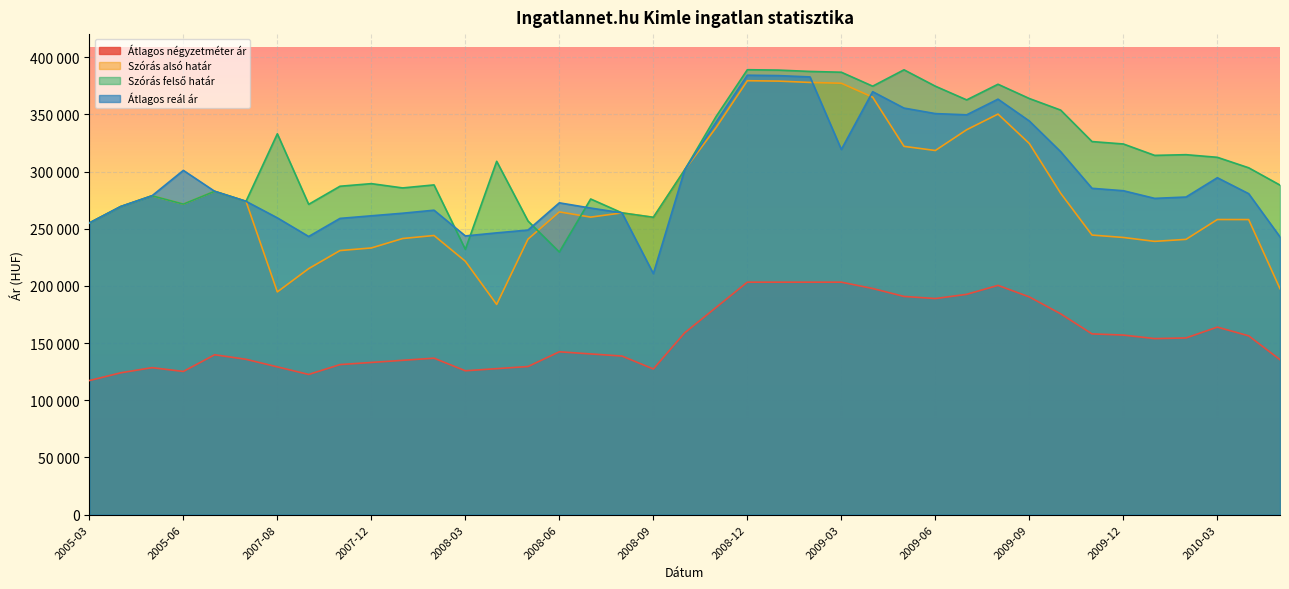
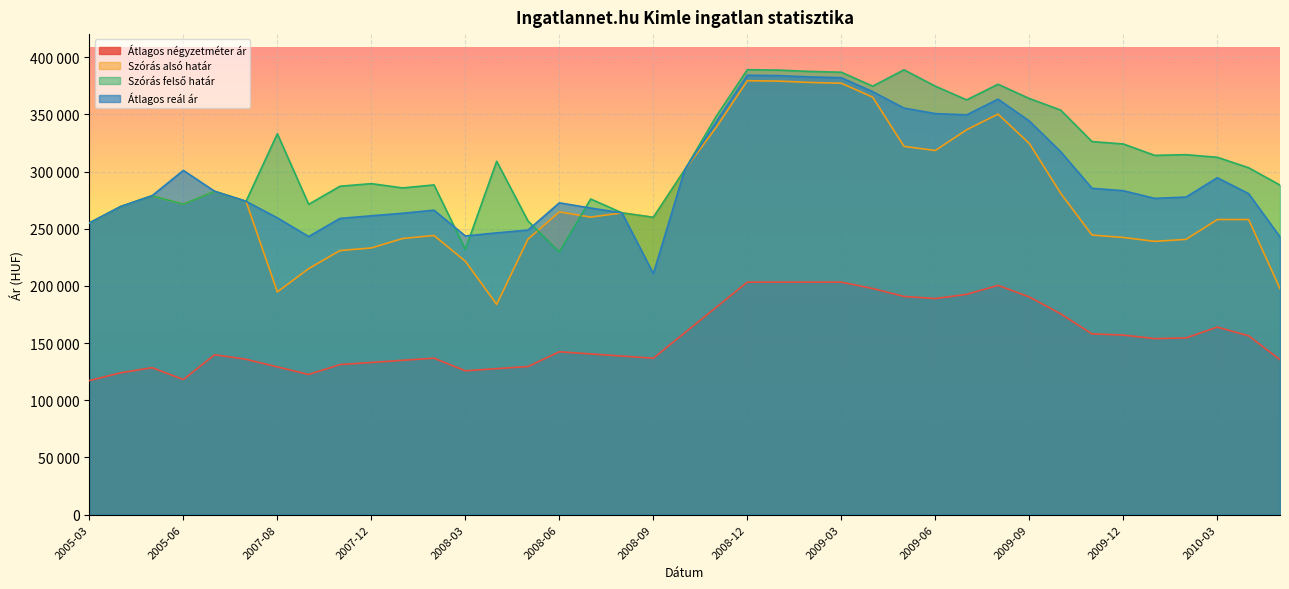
Átlagos négyzetméter ár, 2005-06: 125000 -> 118000
Átlagos négyzetméter ár, 2008-09: 127000 -> 137000
Átlagos reál ár, 2009-03: 319000 -> 382000
